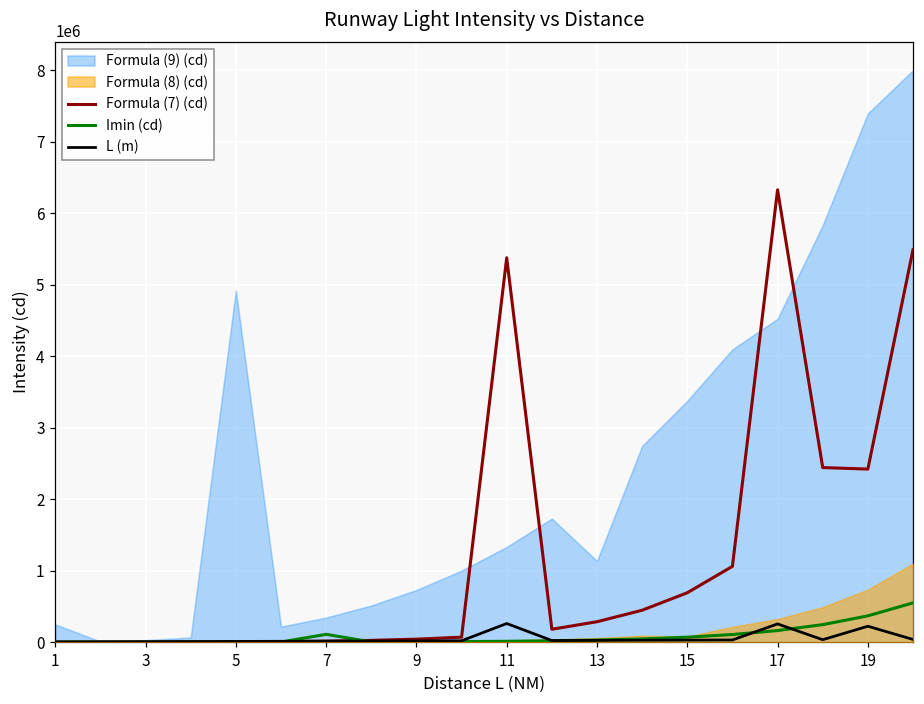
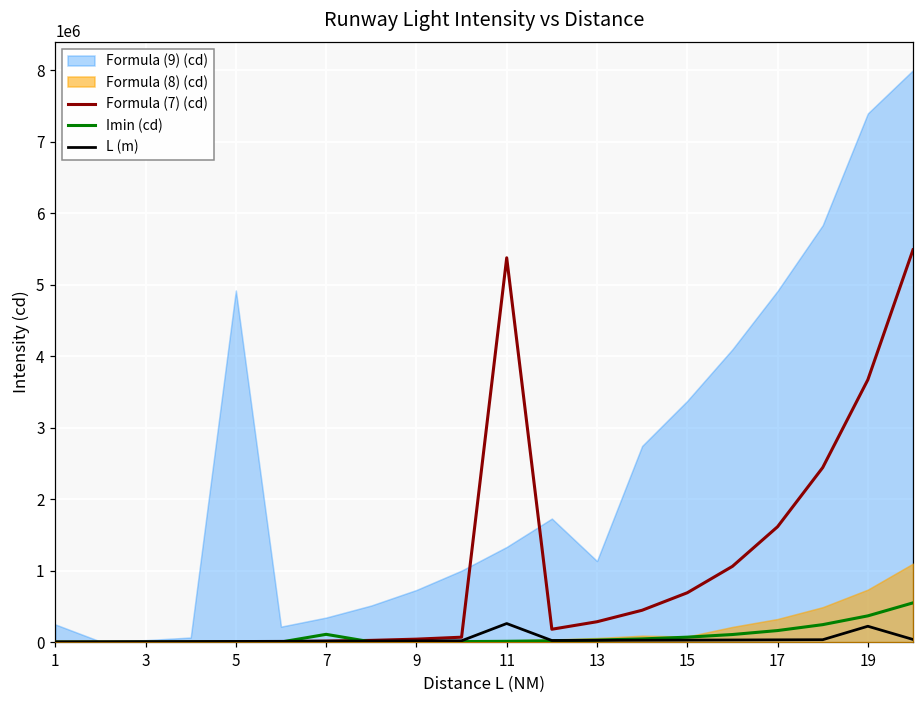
Formula (7) (cd), 17: 6300000 -> 1600000
Formula (9) (cd), 17: 4500000 -> 4900000
L (m), 17: 300000 -> 0
Formula (7) (cd), 19: 2400000 -> 3700000
